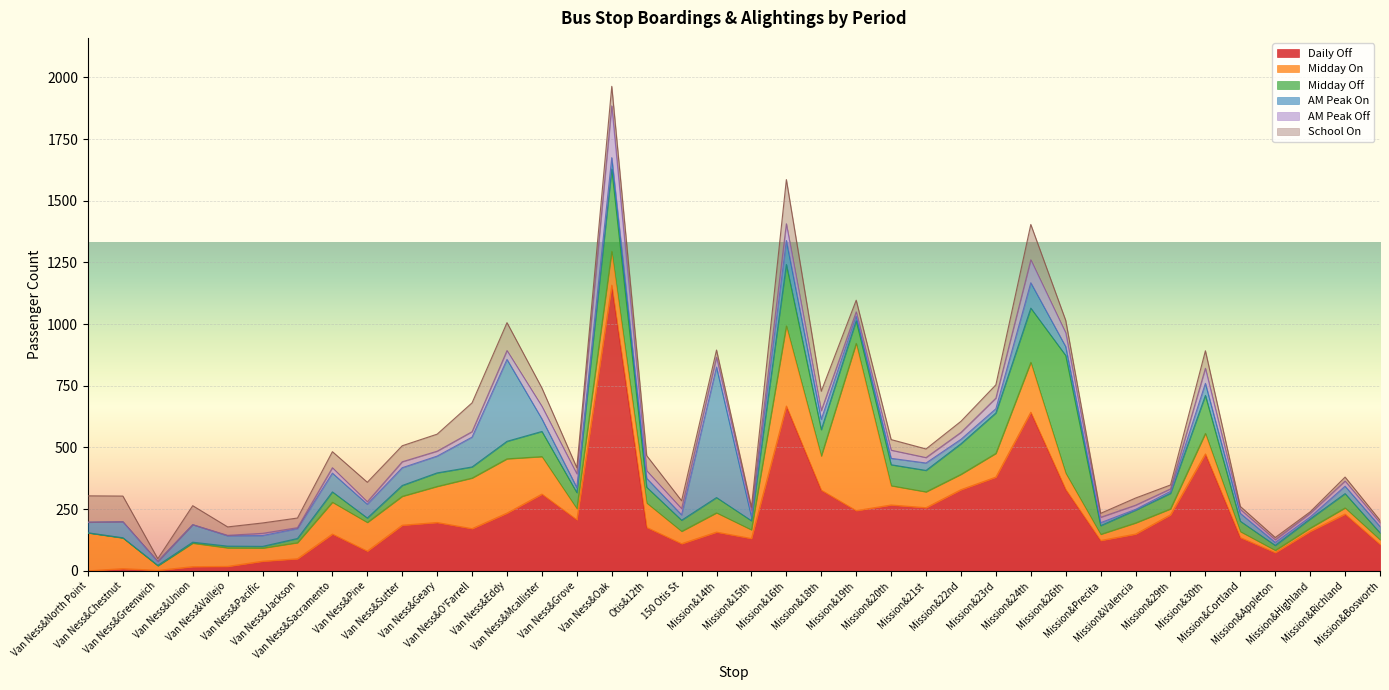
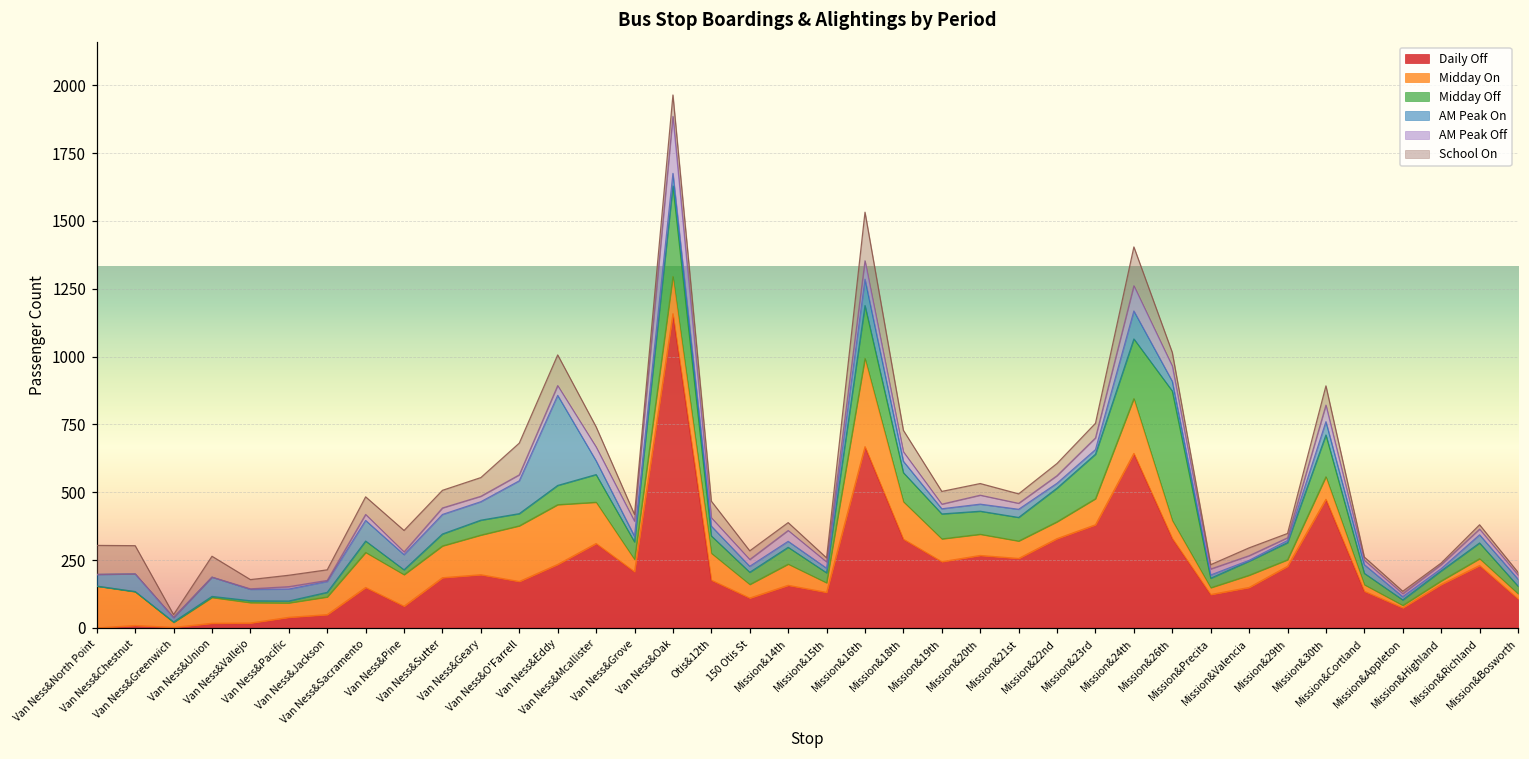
AM Peak On, Mission&14th: 530 -> 20
Midday Off, Mission&16th: 250 -> 200
Midday On, Mission&19th: 680 -> 80
